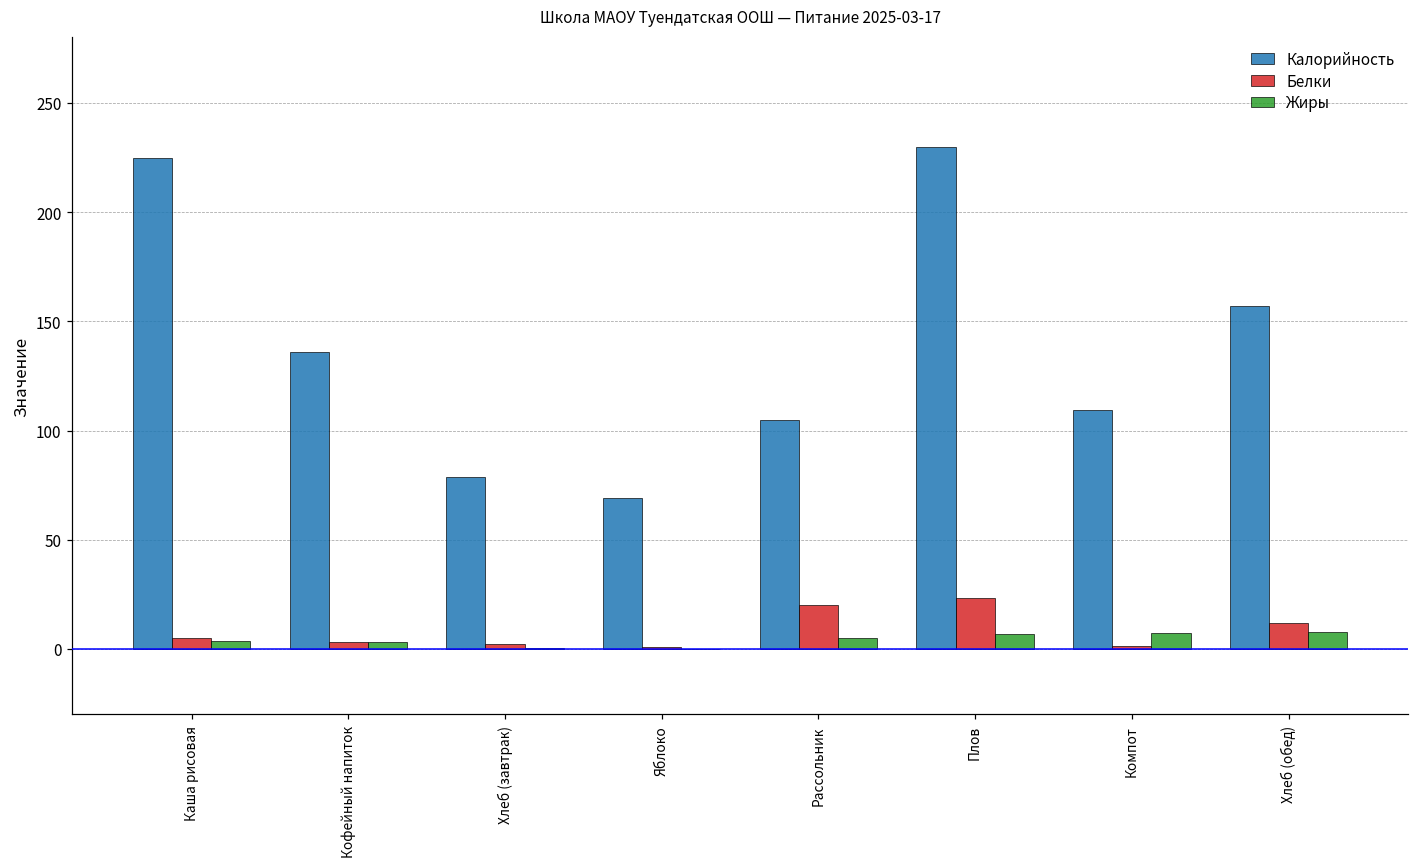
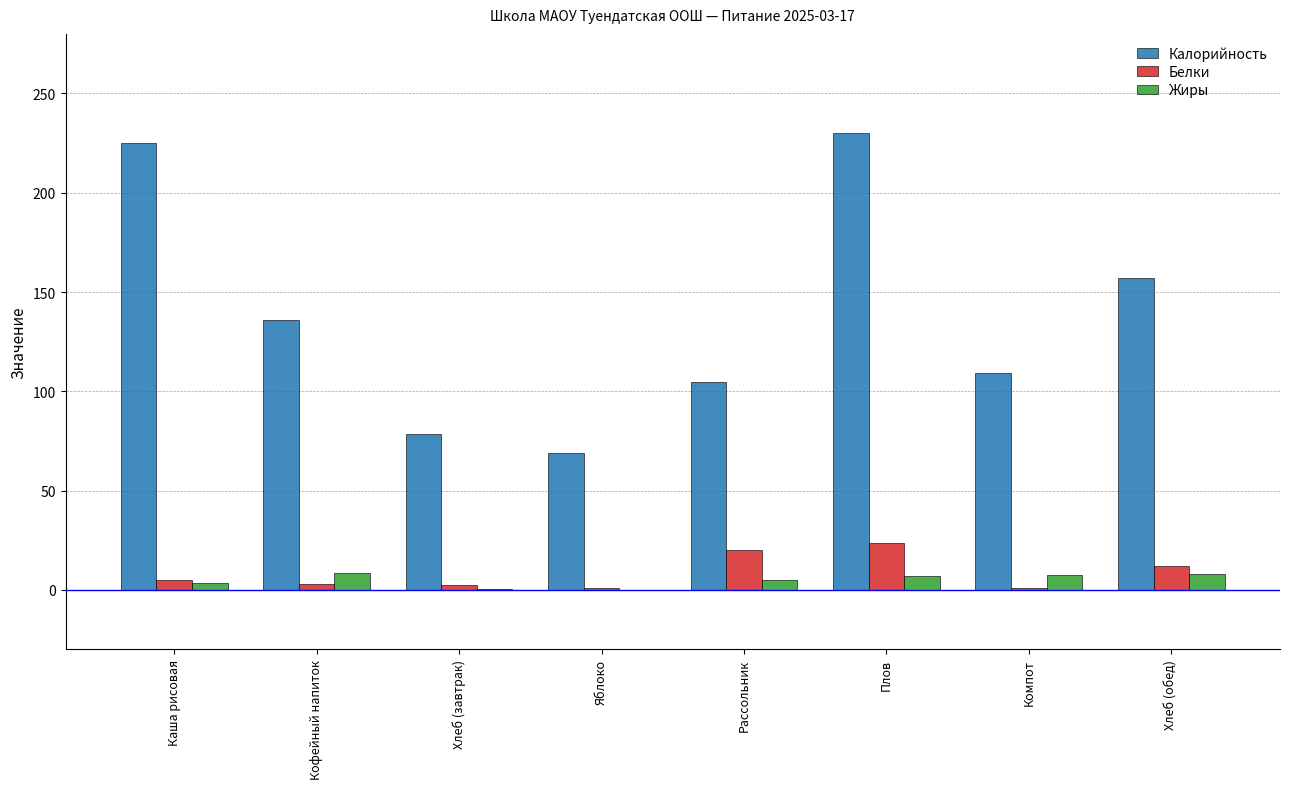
Жиры, Кофейный напиток: 3 -> 9
